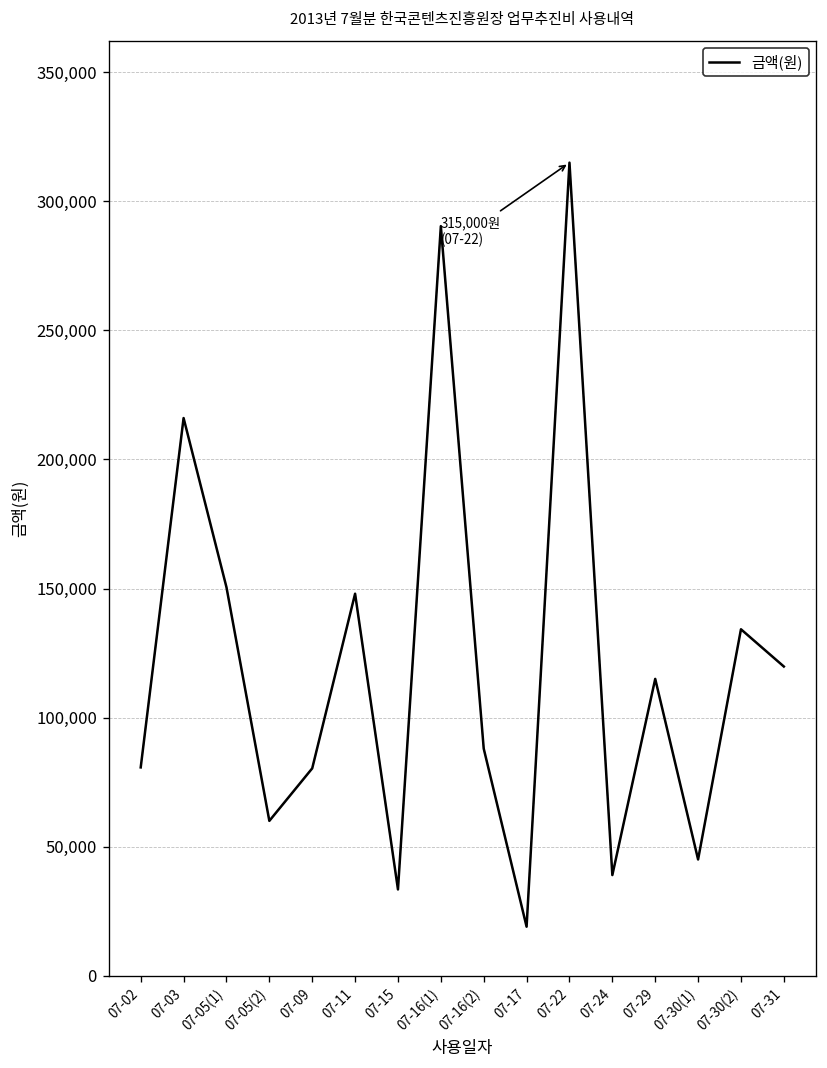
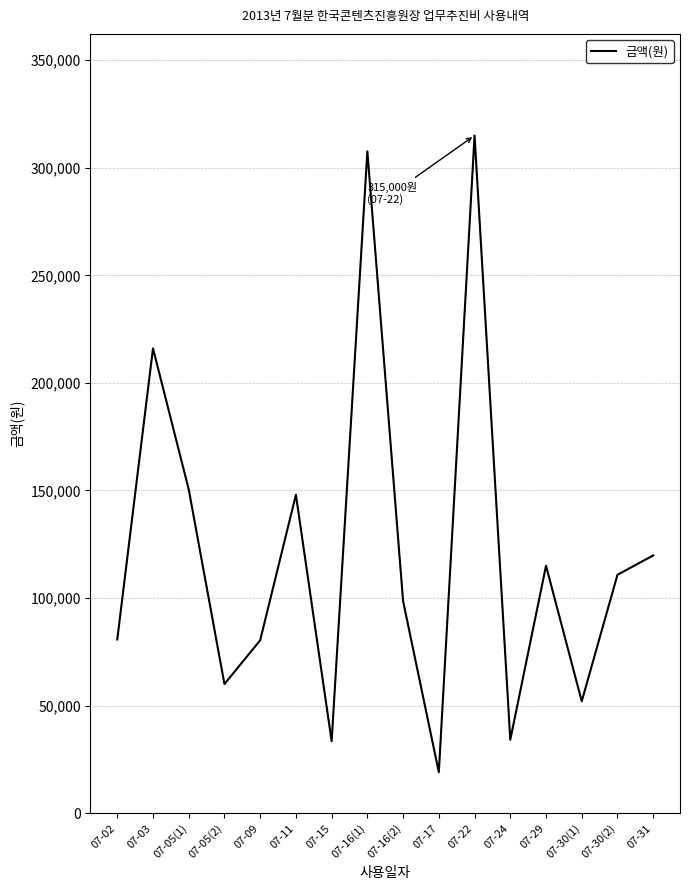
07-16(1): 290,000 -> 308,000
07-16(2): 88,000 -> 99,000
07-24: 39,000 -> 34,000
07-30(1): 45,000 -> 52,000
07-30(2): 134,000 -> 111,000
